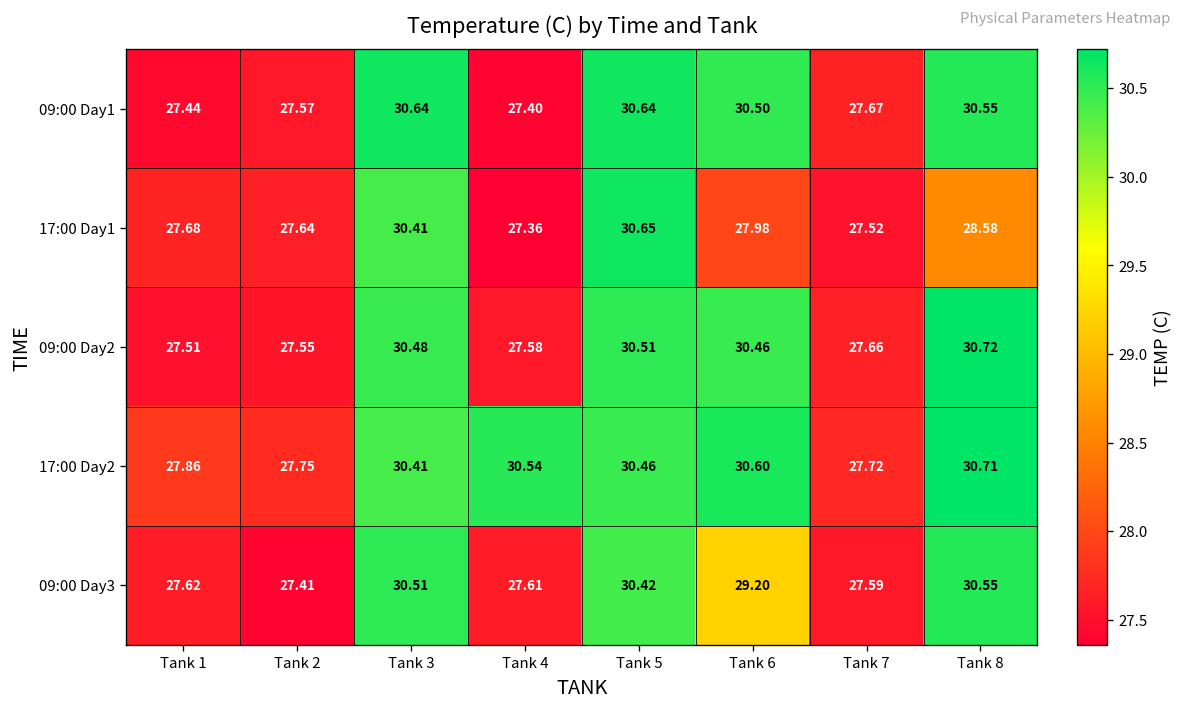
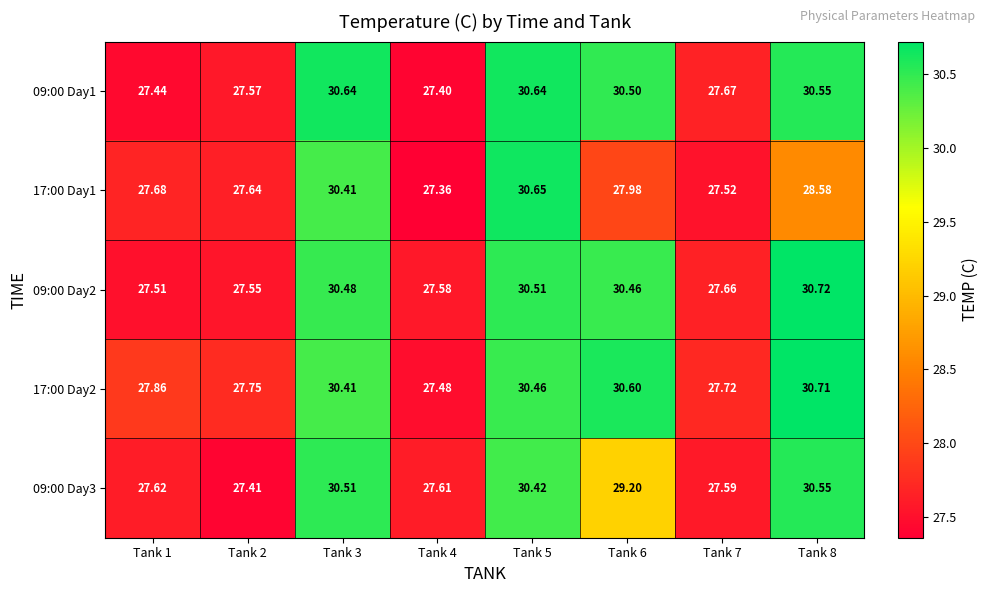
17:00 Day2, Tank 4: 30.54 -> 27.48
